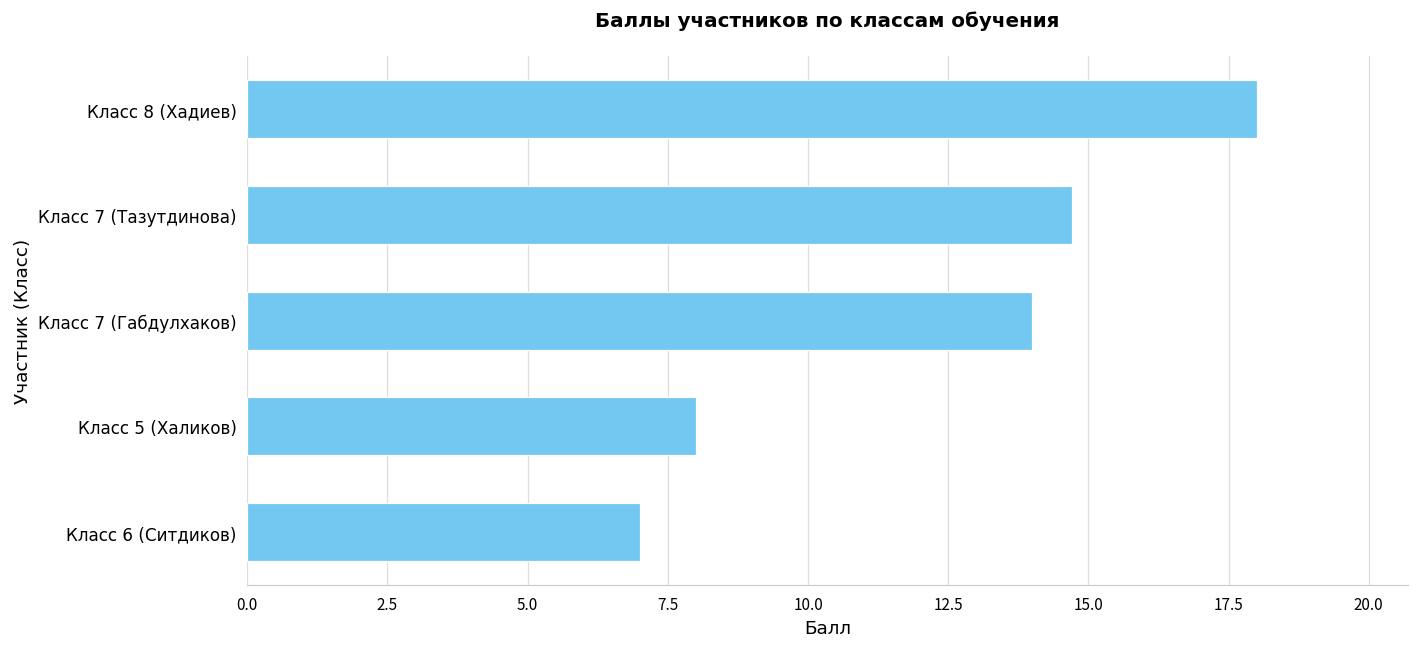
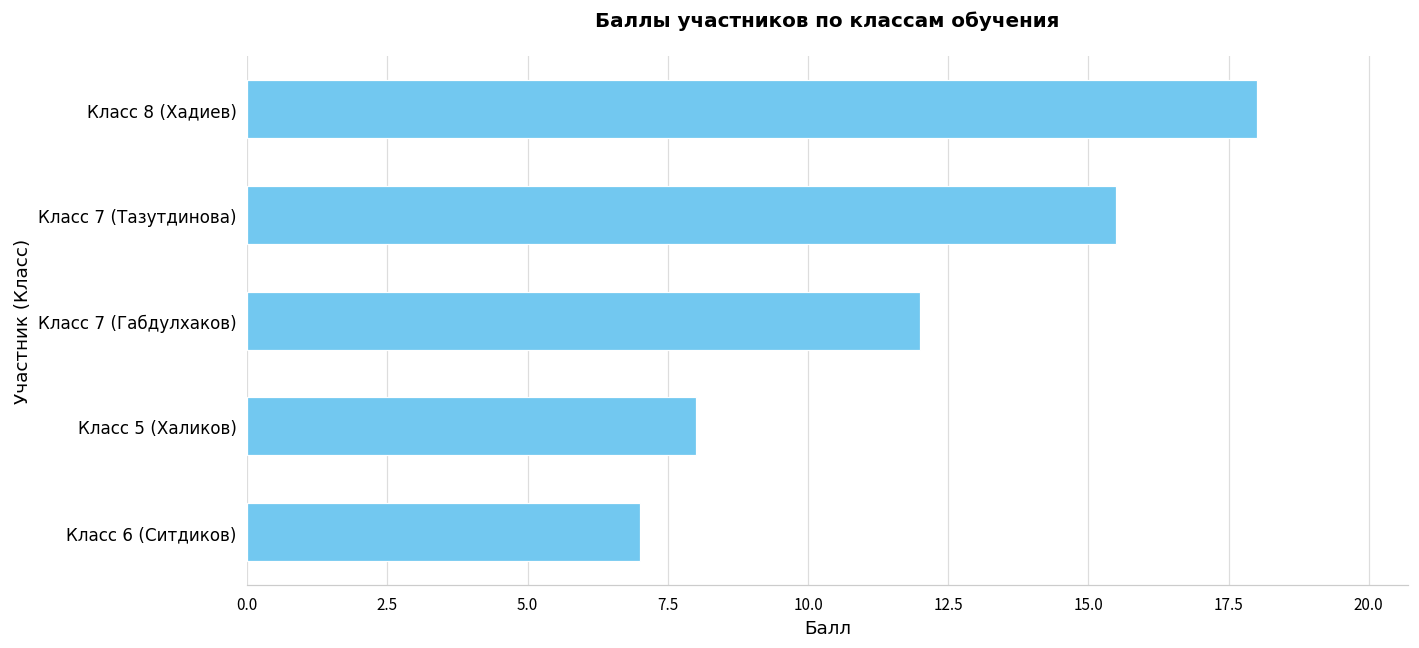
Класс 7 (Тазутдинова): 14.7 -> 15.5
Класс 7 (Габдулхаков): 14 -> 12
